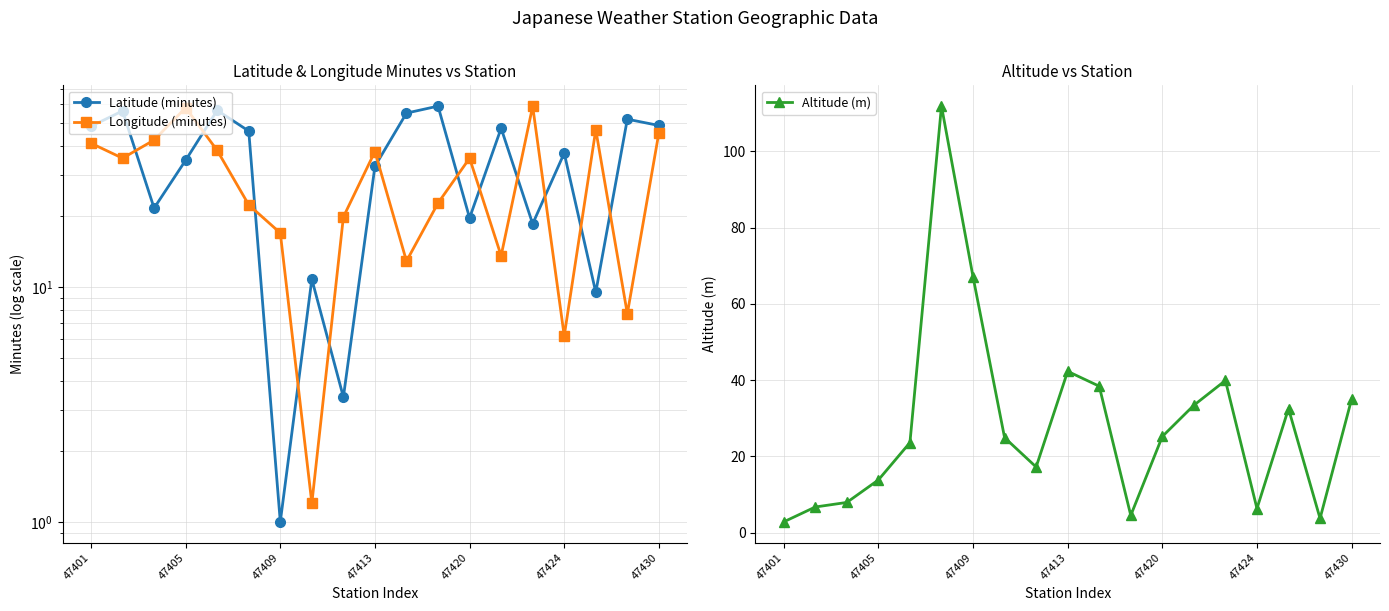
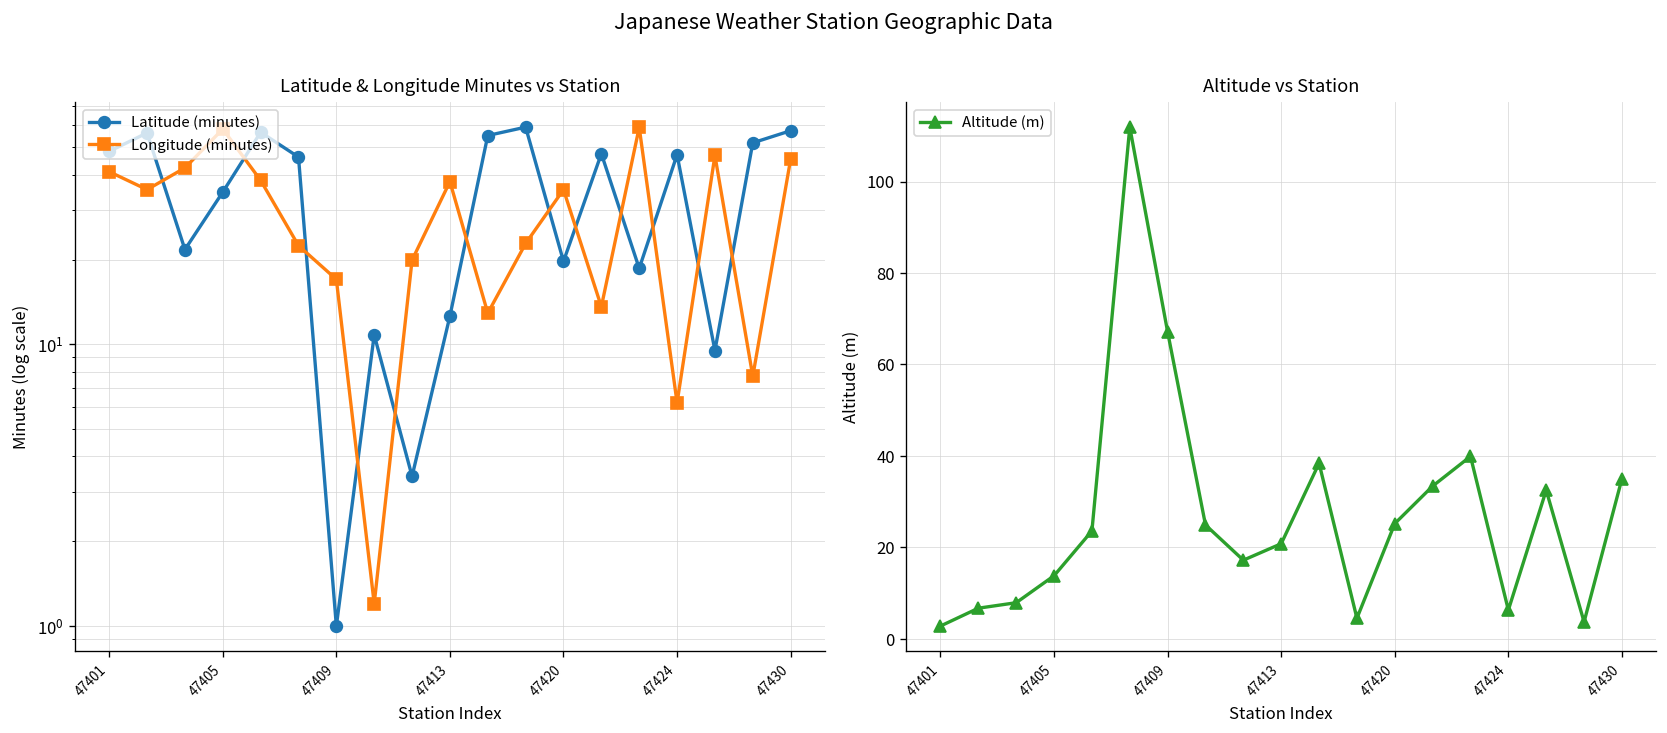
Latitude & Longitude Minutes vs Station, Latitude (minutes), 47413: 33 -> 13
Latitude & Longitude Minutes vs Station, Latitude (minutes), 47424: 37 -> 47
Latitude & Longitude Minutes vs Station, Latitude (minutes), 47430: 49 -> 57
Altitude vs Station, 47413: 42 -> 21
